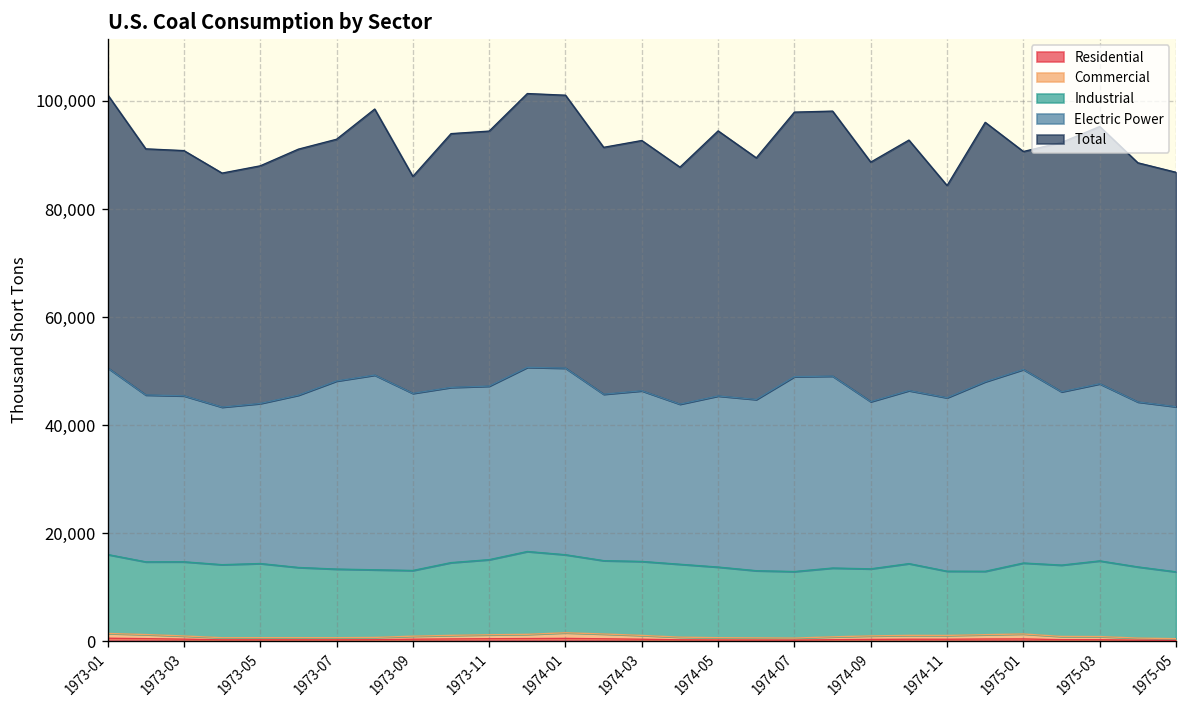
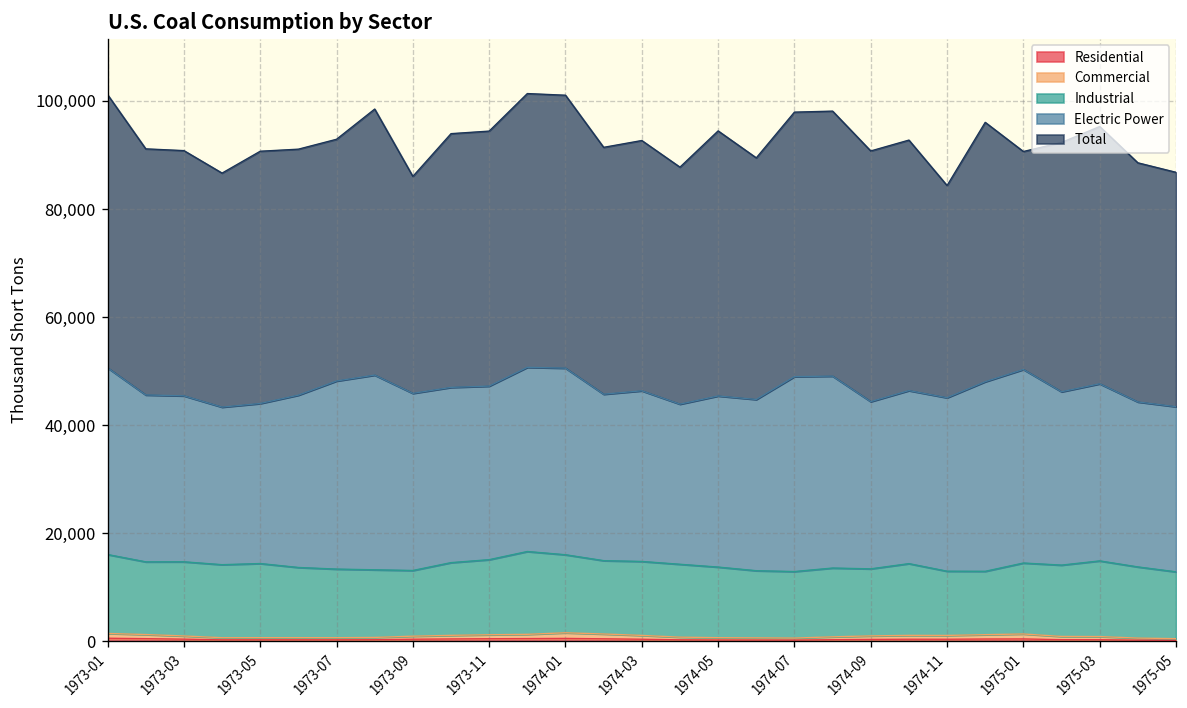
Total, 1973-05: 44,000 -> 47,000
Total, 1974-09: 44,000 -> 46,000
